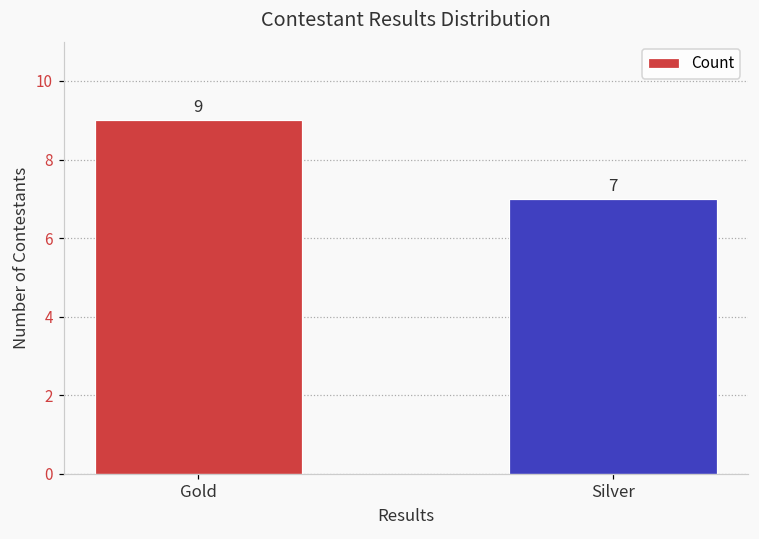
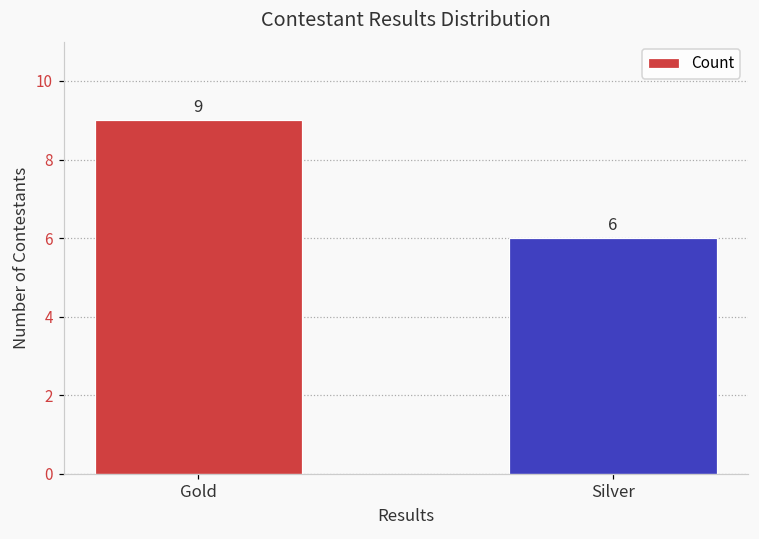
Silver: 7 -> 6
